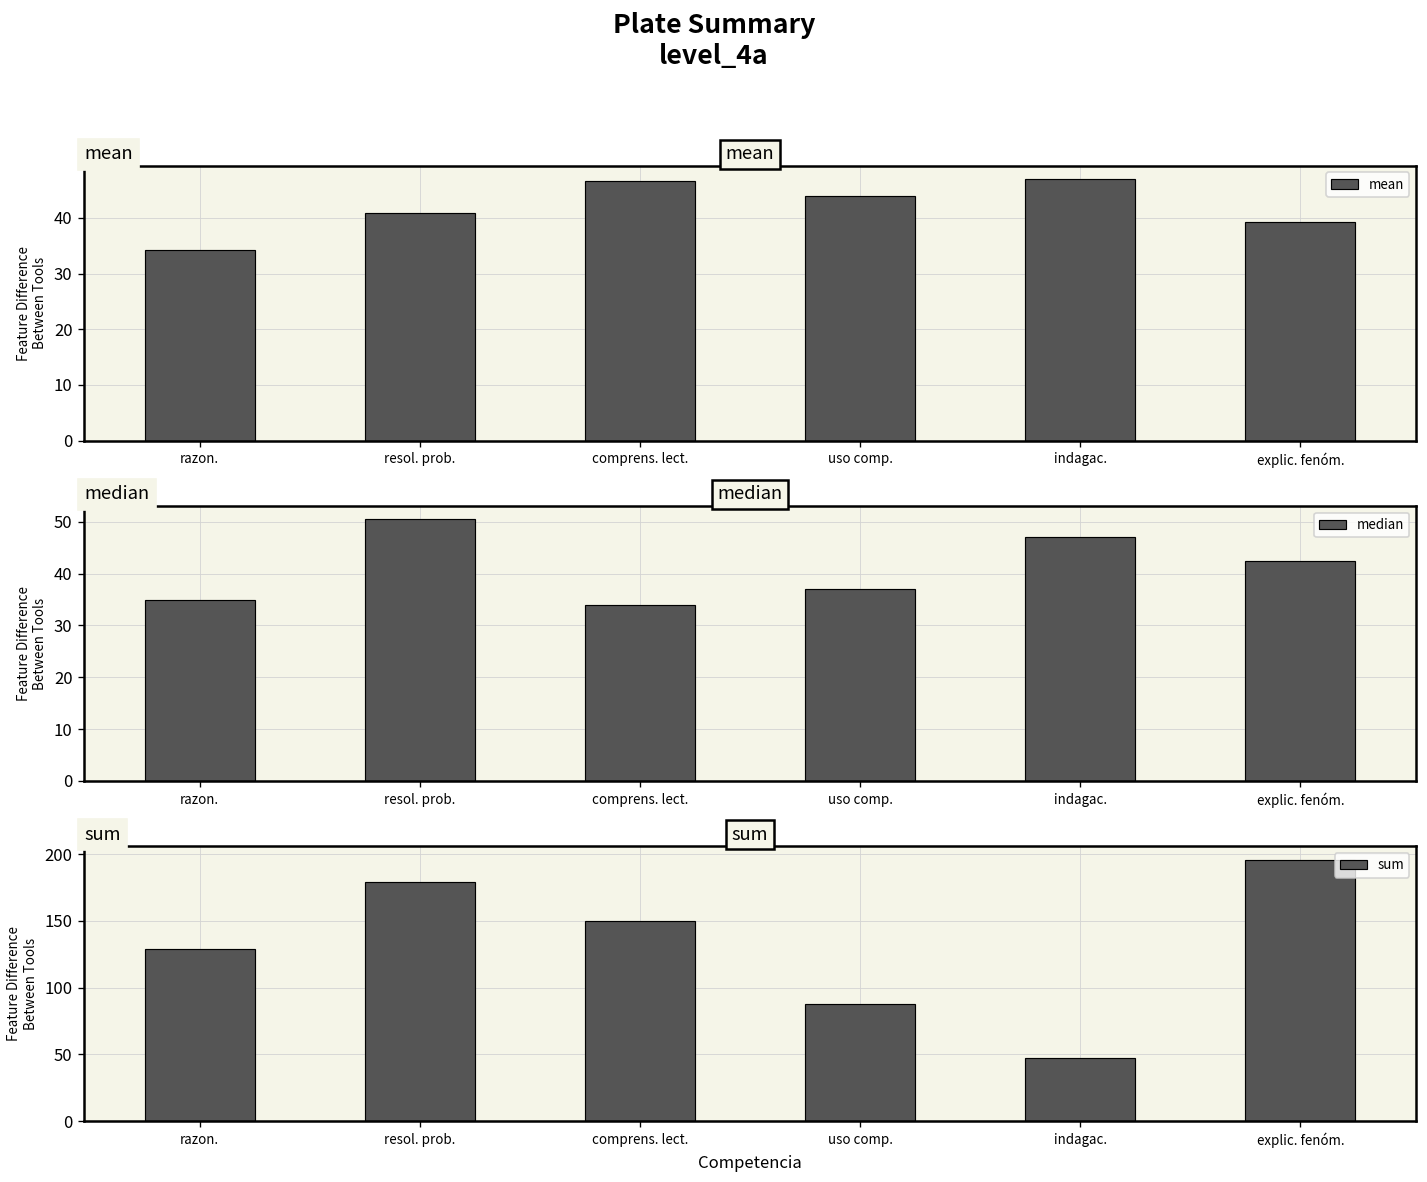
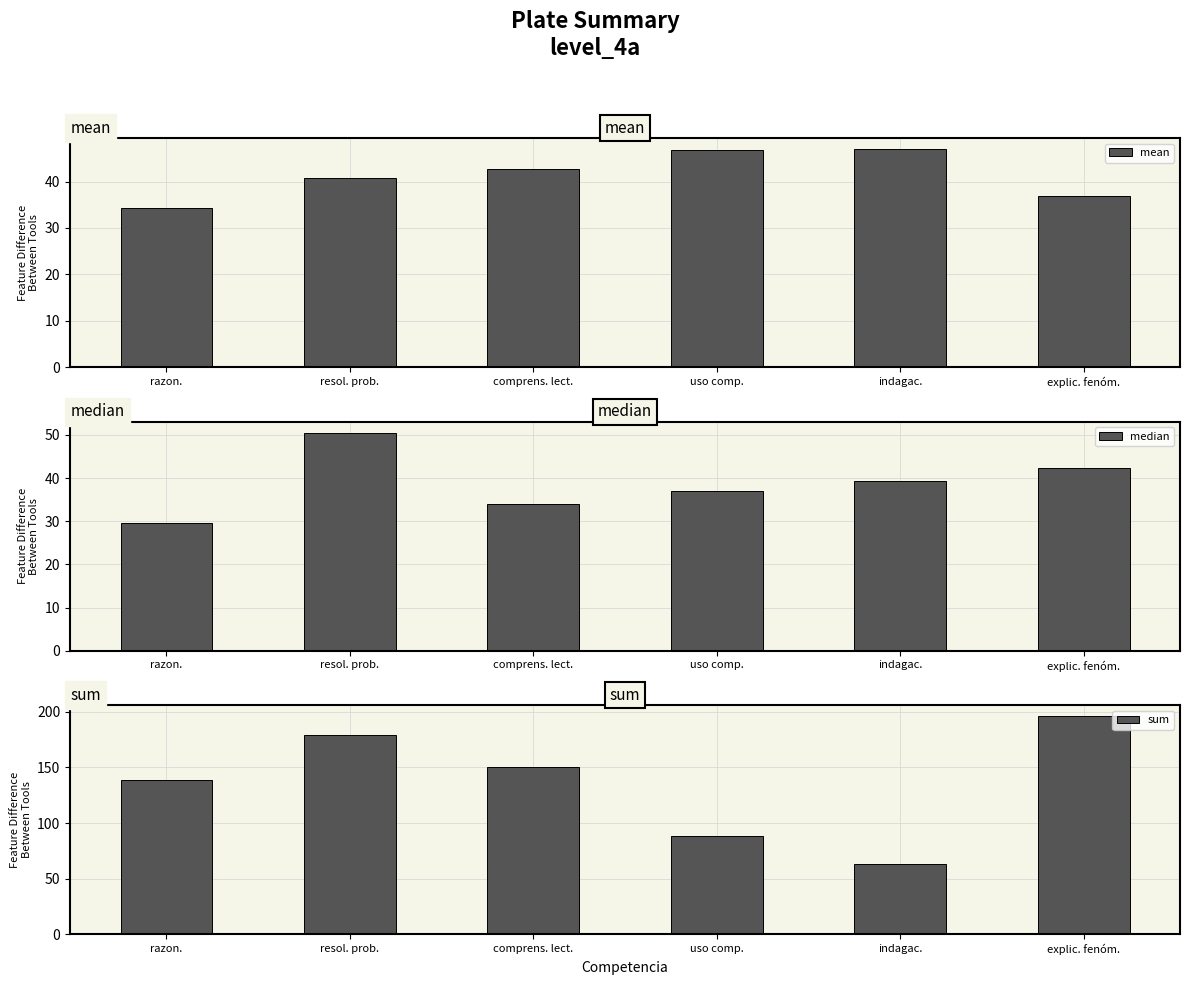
mean, comprens. lect.: 47 -> 43
mean, uso comp.: 44 -> 47
mean, explic. fenóm.: 39 -> 37
median, razon.: 35 -> 30
median, indagac.: 47 -> 39
sum, razon.: 129 -> 139
sum, indagac.: 47 -> 63
